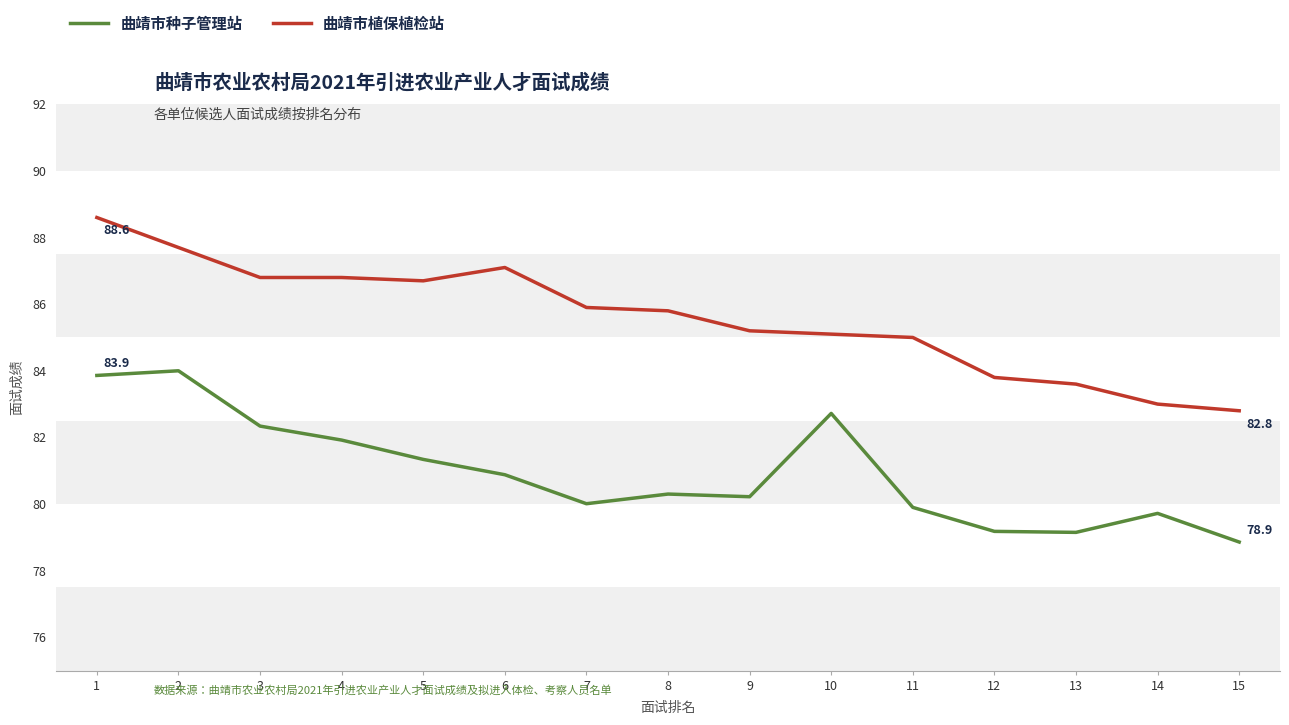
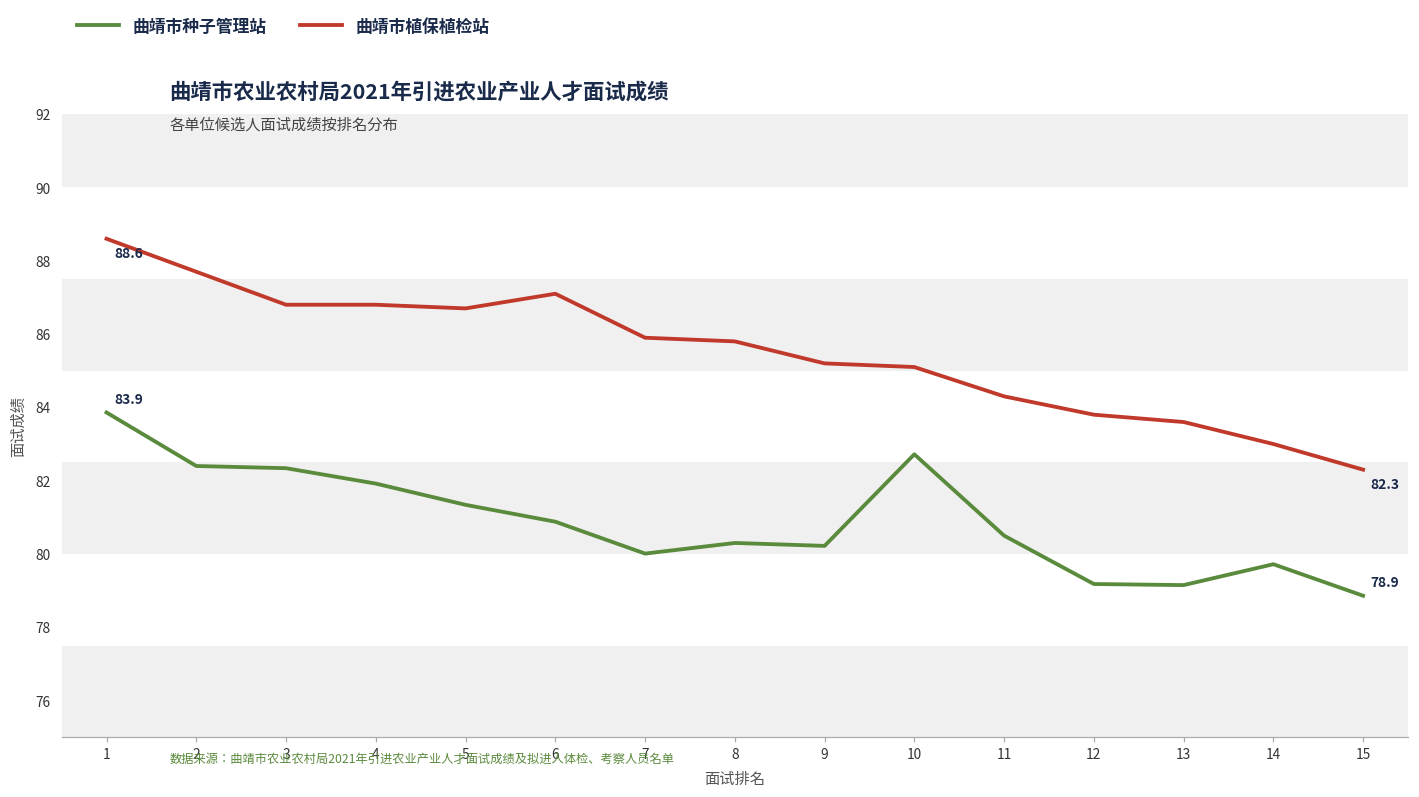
曲靖市种子管理站, 2: 84.0 -> 82.4
曲靖市种子管理站, 11: 79.9 -> 80.5
曲靖市植保植检站, 11: 85.0 -> 84.3
曲靖市植保植检站, 15: 82.8 -> 82.3
